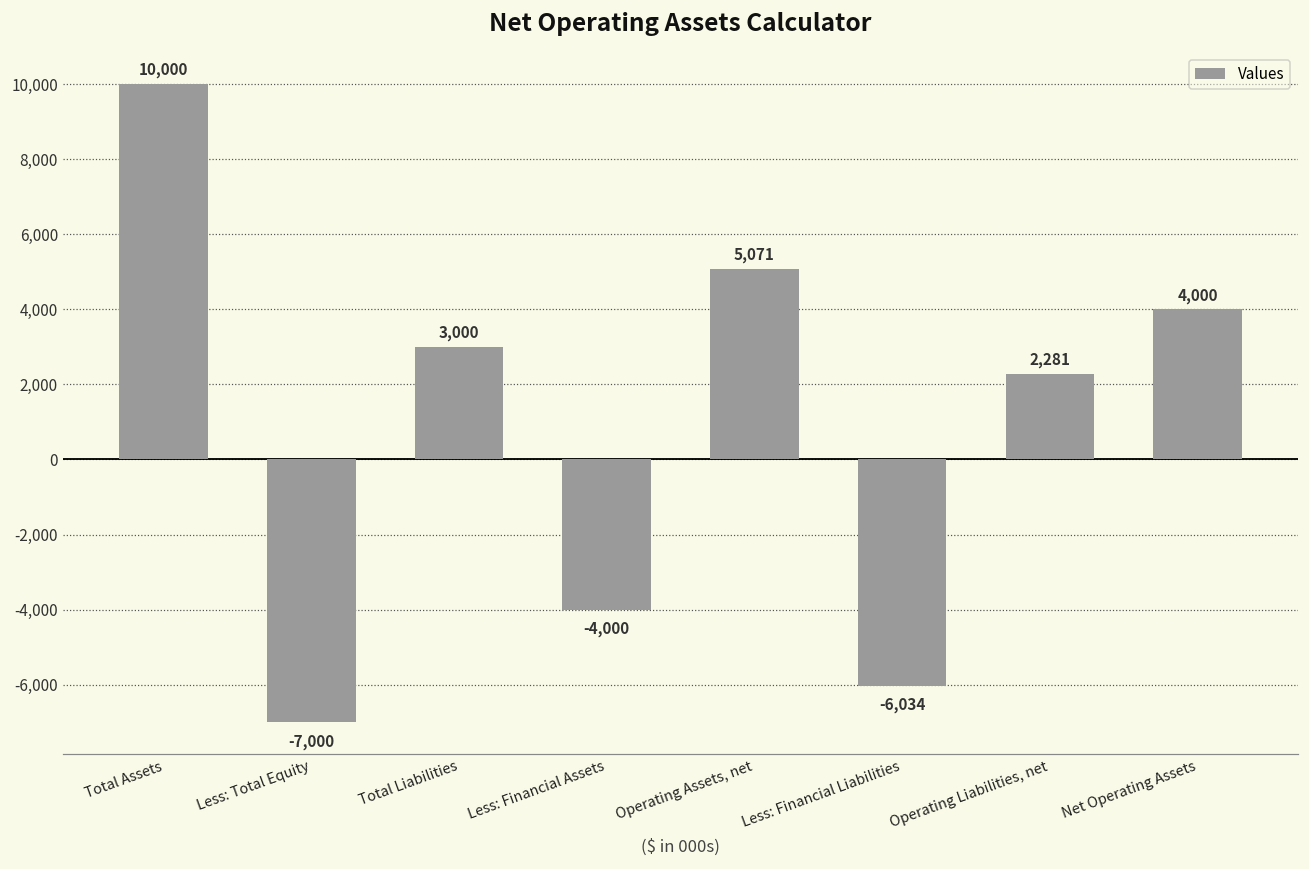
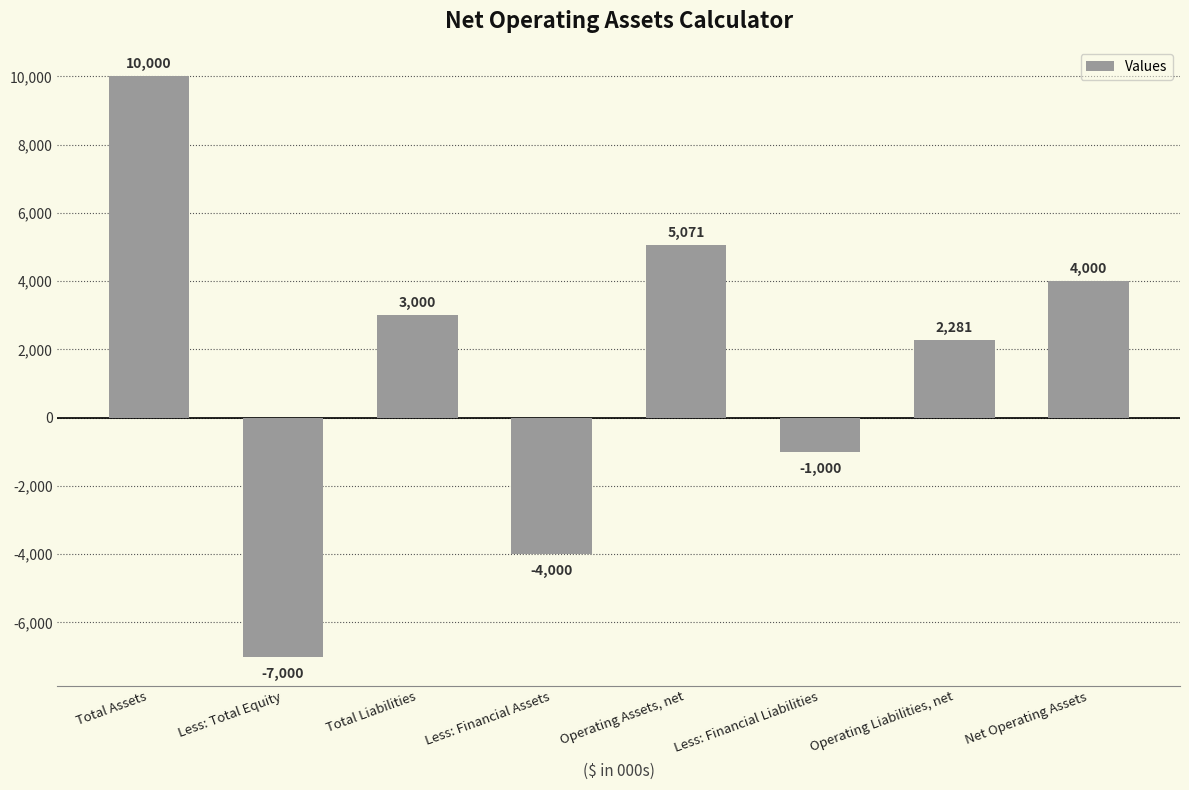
Less: Financial Liabilities: -6,034 -> -1,000
